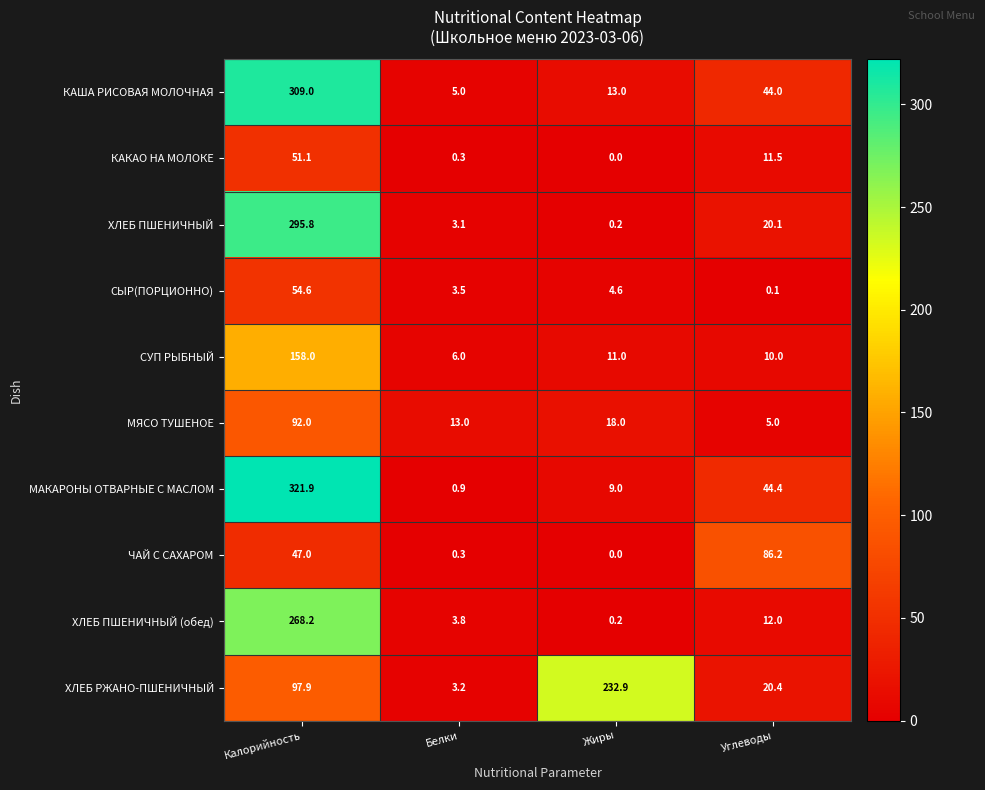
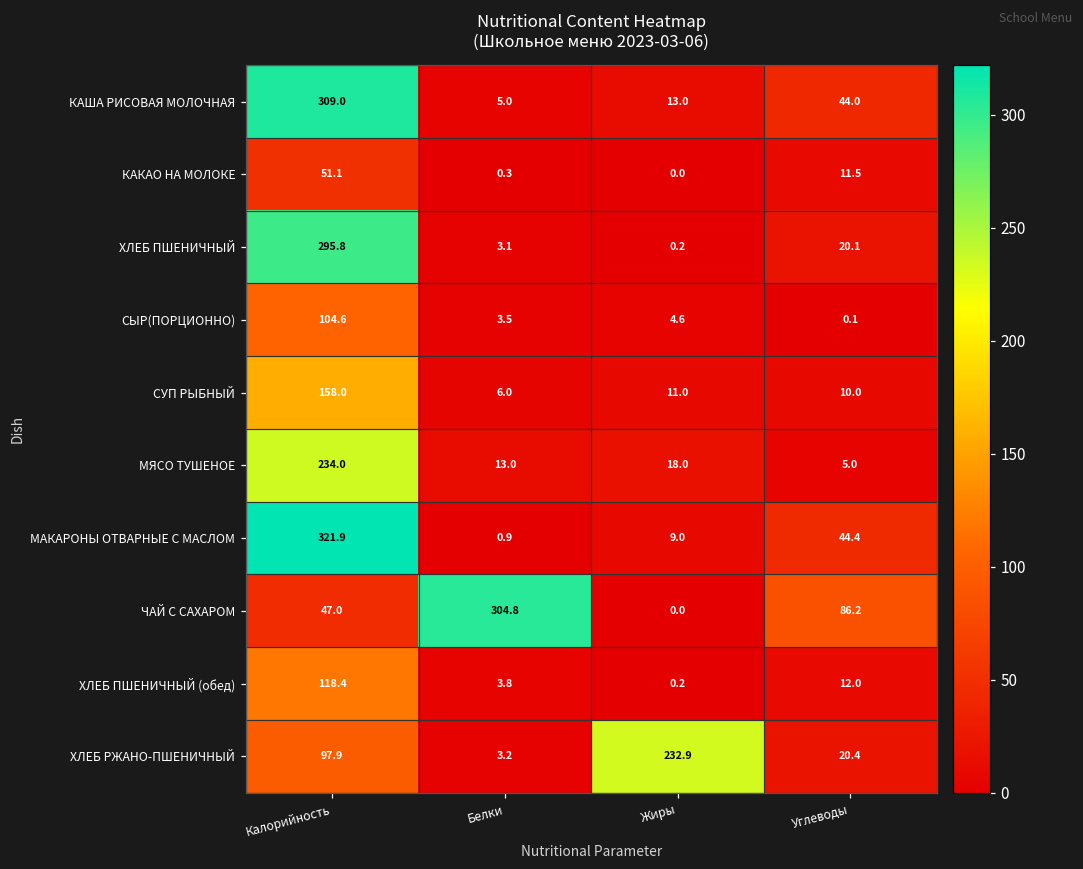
СЫР(ПОРЦИОННО), Калорийность: 54.6 -> 104.6
МЯСО ТУШЕНОЕ, Калорийность: 92.0 -> 234.0
ЧАЙ С САХАРОМ, Белки: 0.3 -> 304.8
ХЛЕБ ПШЕНИЧНЫЙ (обед), Калорийность: 268.2 -> 118.4
